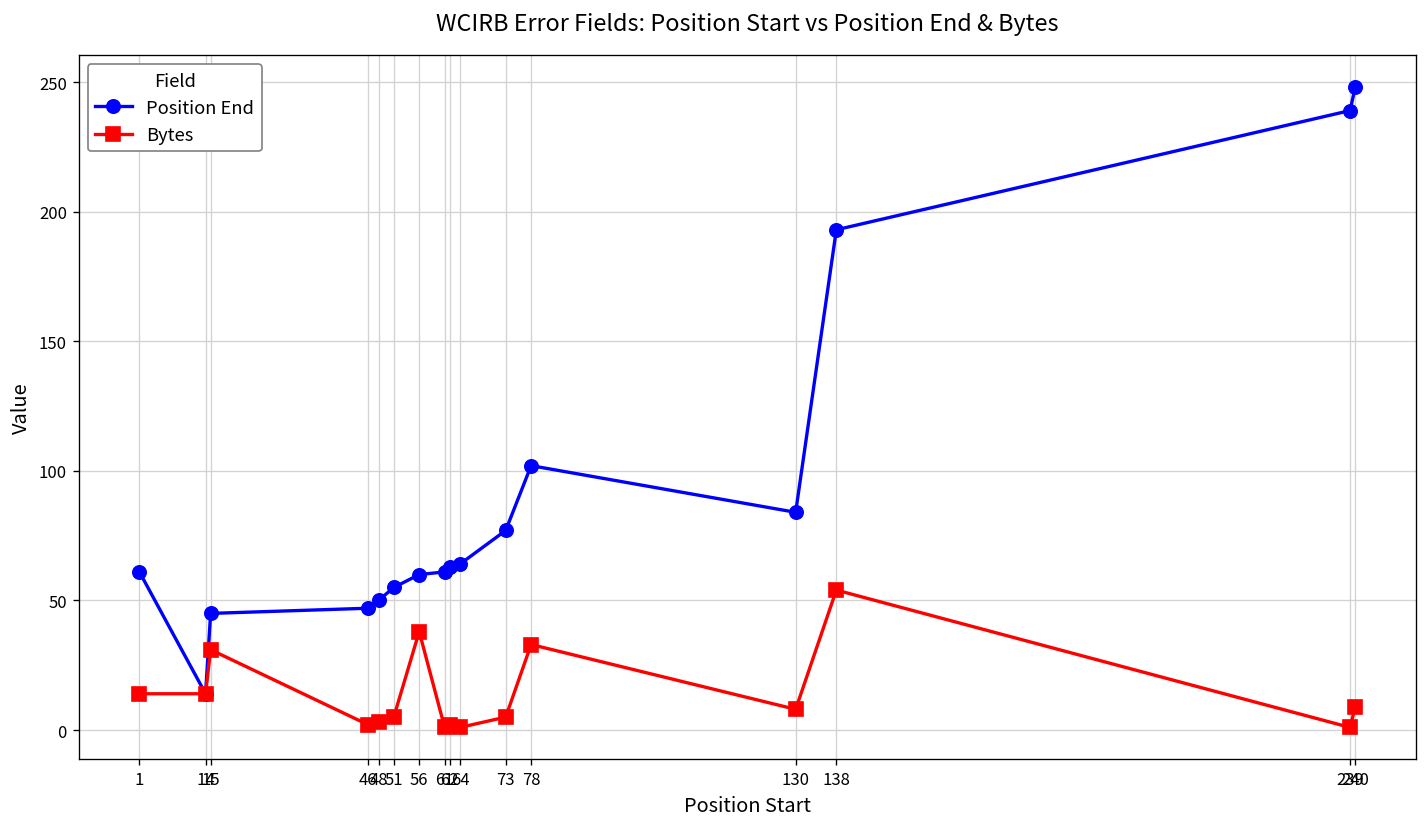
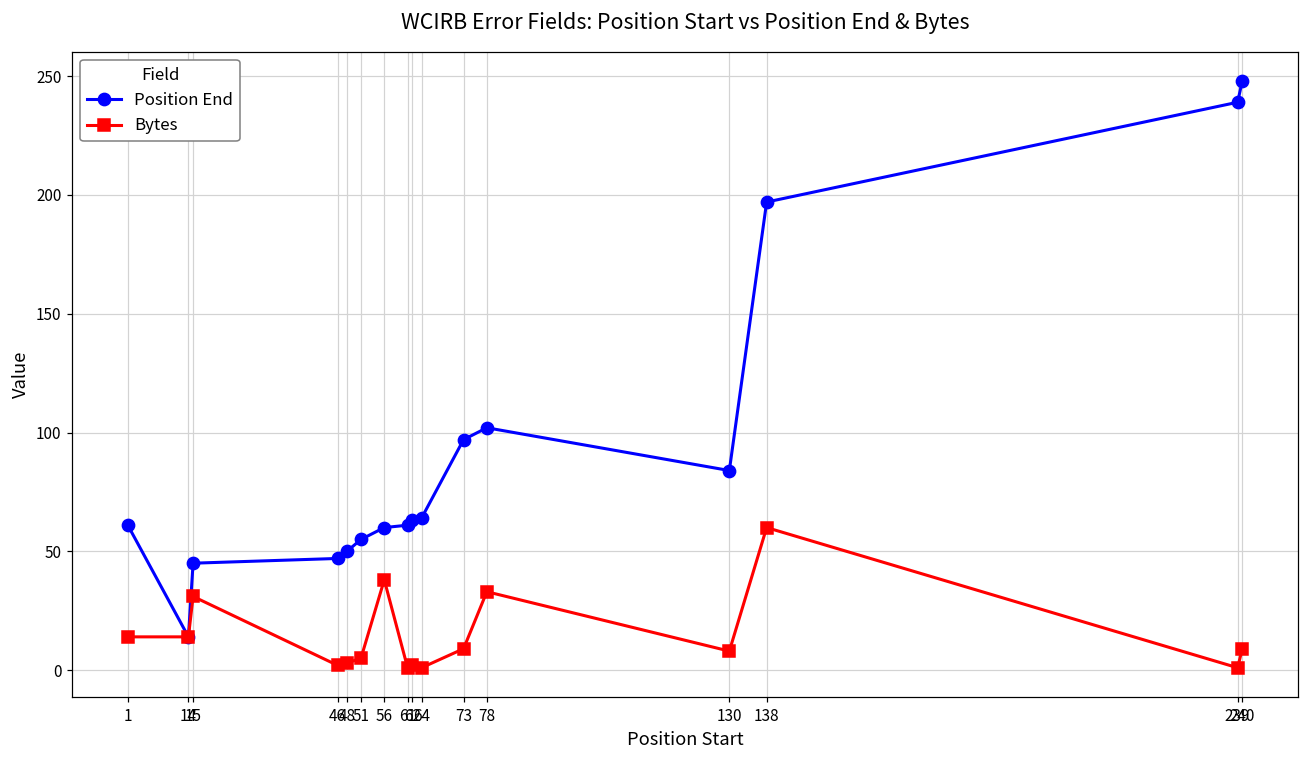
Position End, 73: 77 -> 97
Bytes, 73: 5 -> 9
Position End, 138: 193 -> 197
Bytes, 138: 54 -> 60
